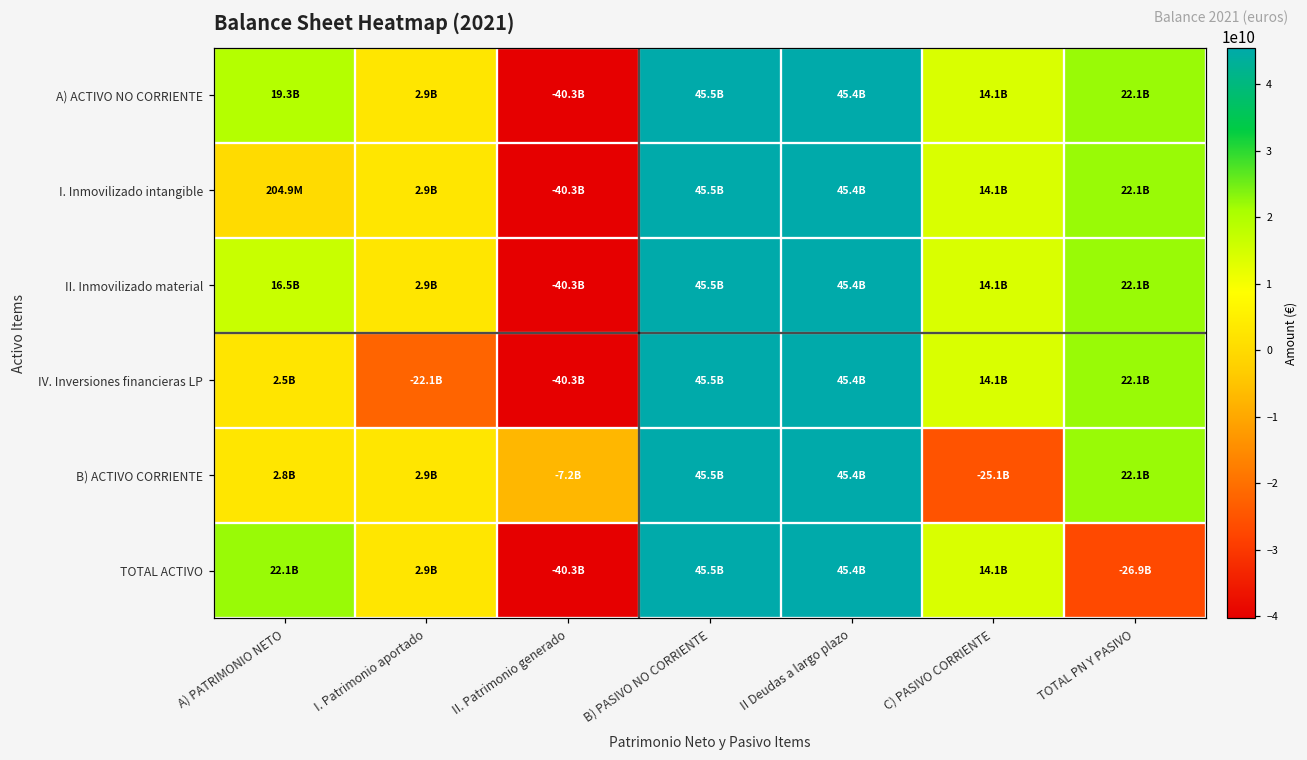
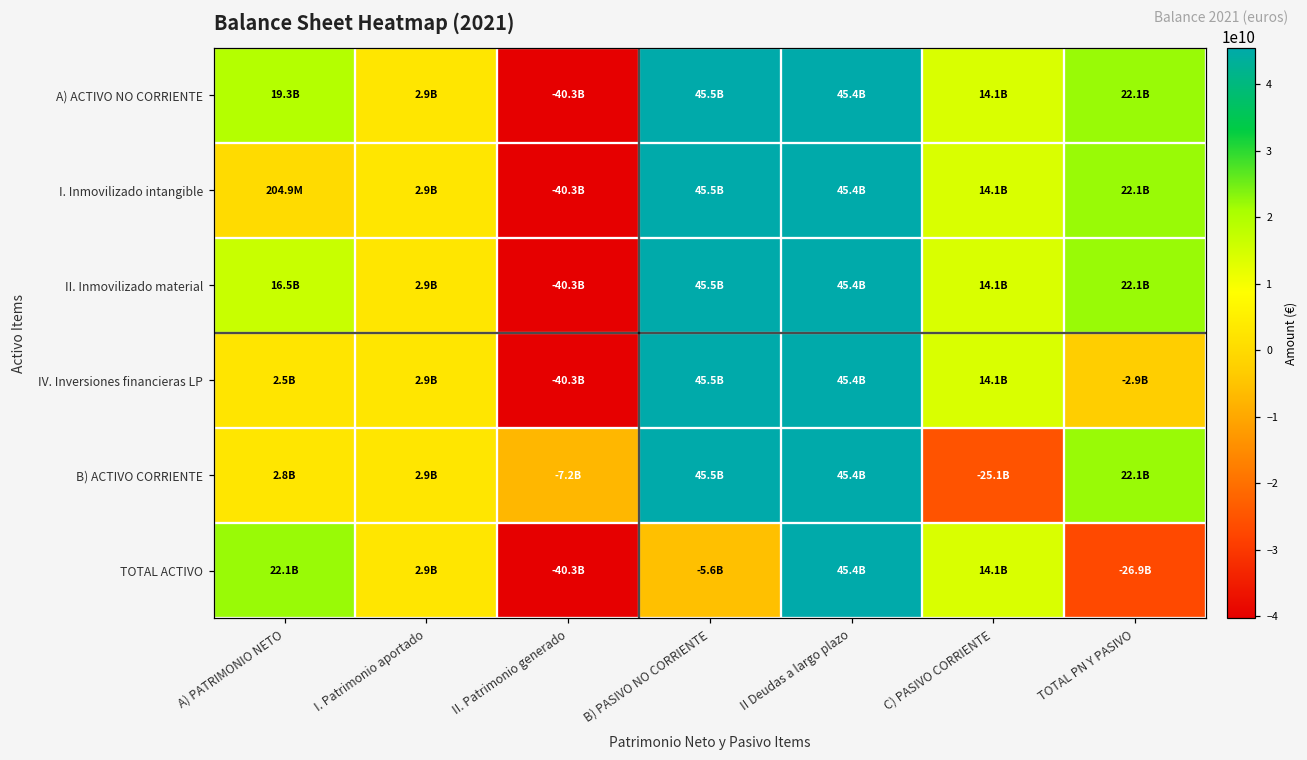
IV. Inversiones financieras LP, I. Patrimonio aportado: -22.1B -> 2.9B
IV. Inversiones financieras LP, TOTAL PN Y PASIVO: 22.1B -> -2.9B
TOTAL ACTIVO, B) PASIVO NO CORRIENTE: 45.5B -> -5.6B
